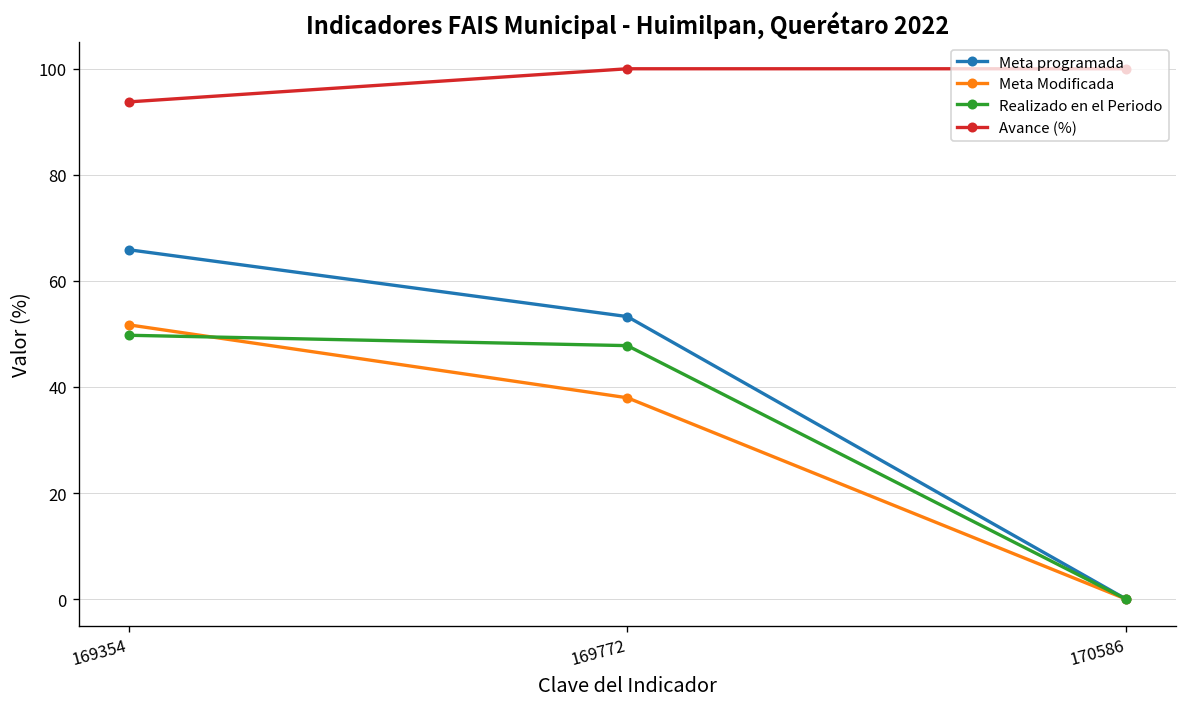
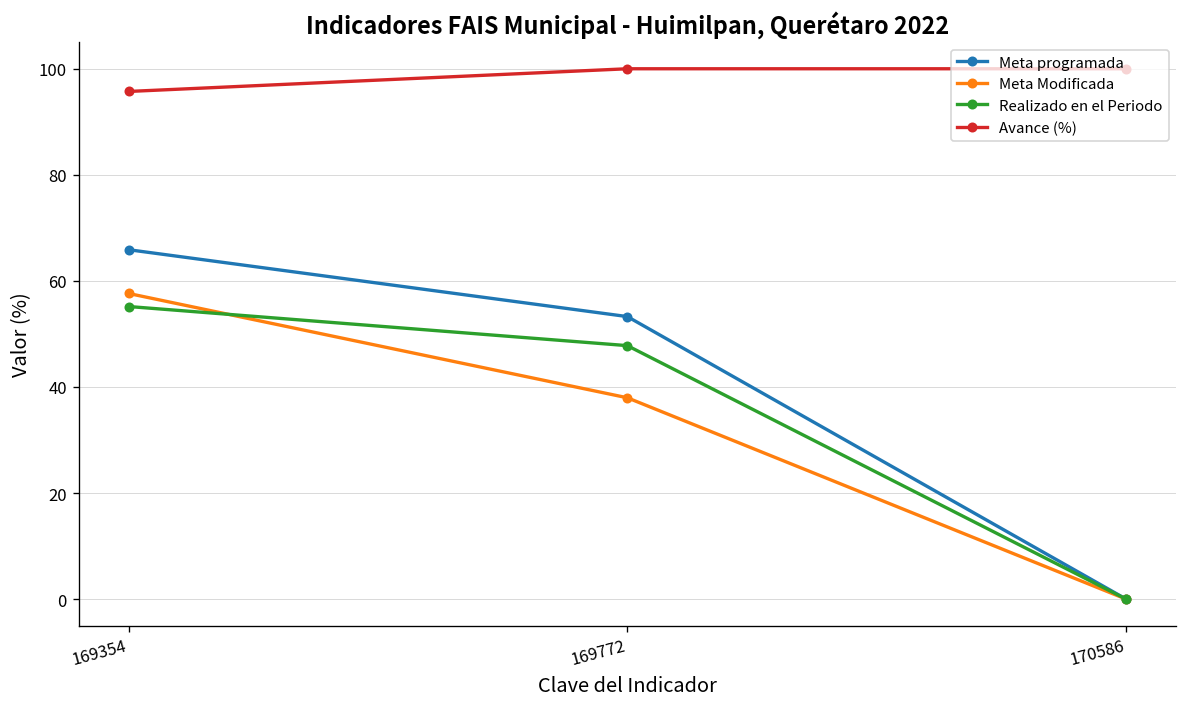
Meta Modificada, 169354: 52 -> 58
Realizado en el Periodo, 169354: 50 -> 55
Avance (%), 169354: 94 -> 96
